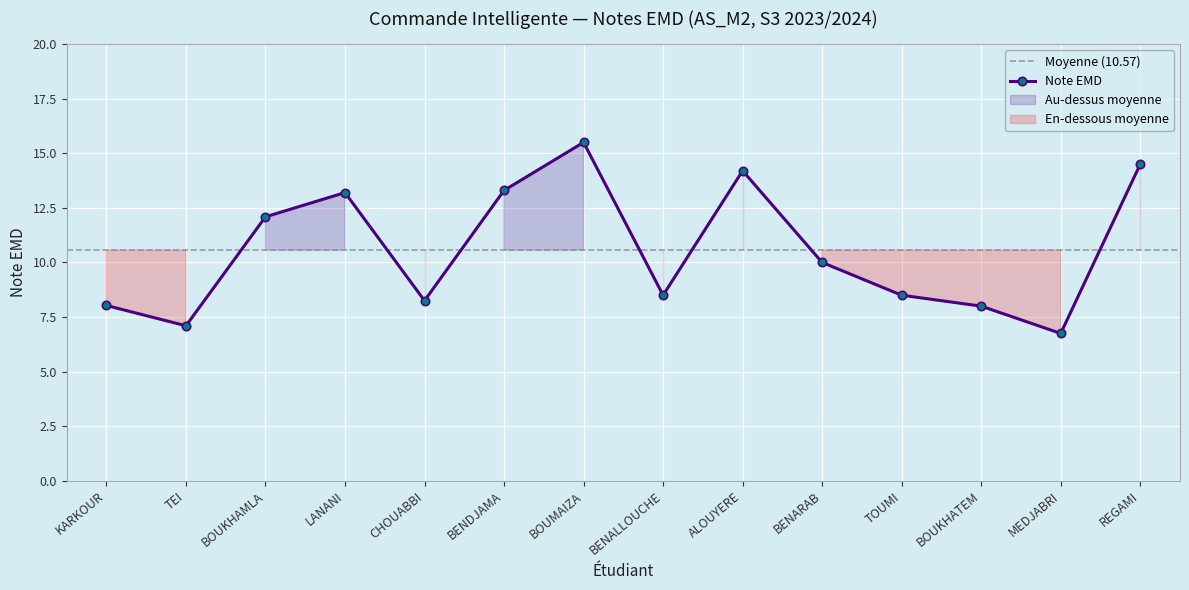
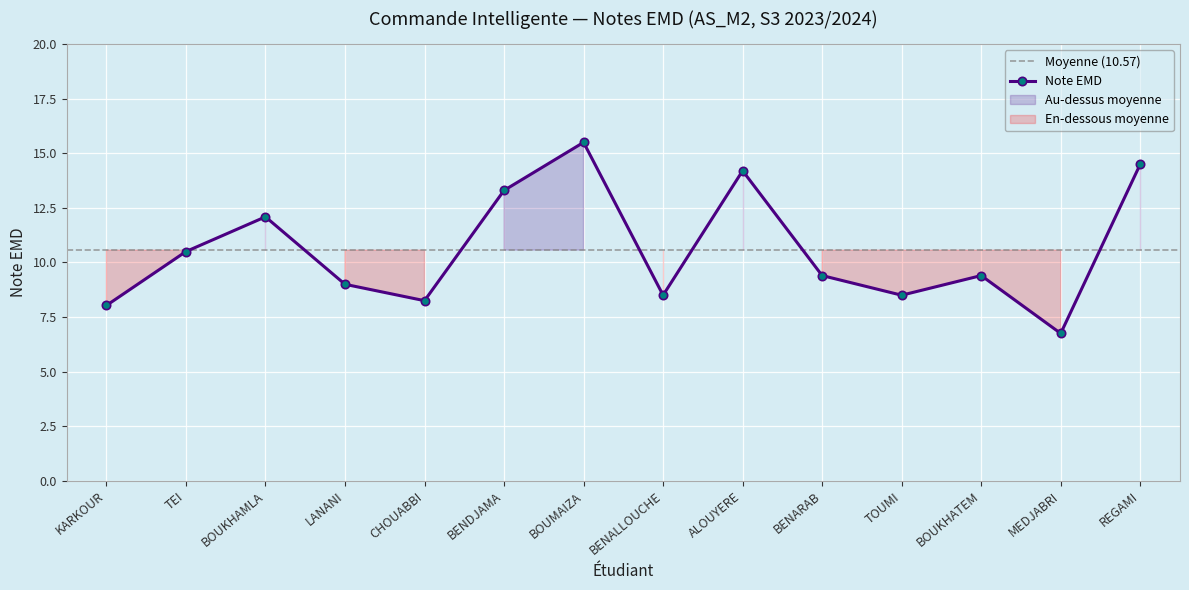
TEI: 7.1 -> 10.5
LANANI: 13.2 -> 9.0
BENARAB: 10.0 -> 9.4
BOUKHATEM: 8.0 -> 9.4
